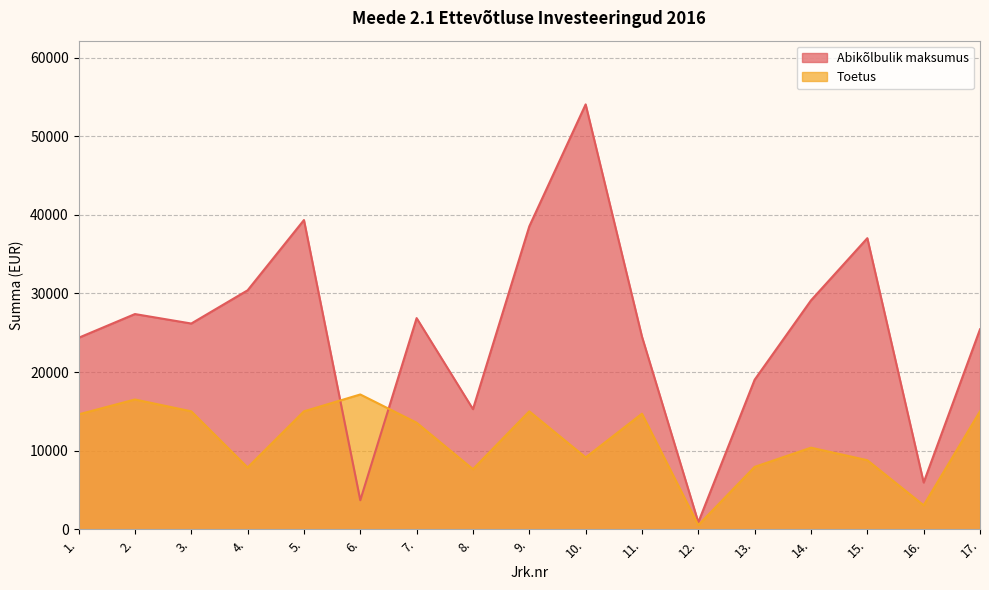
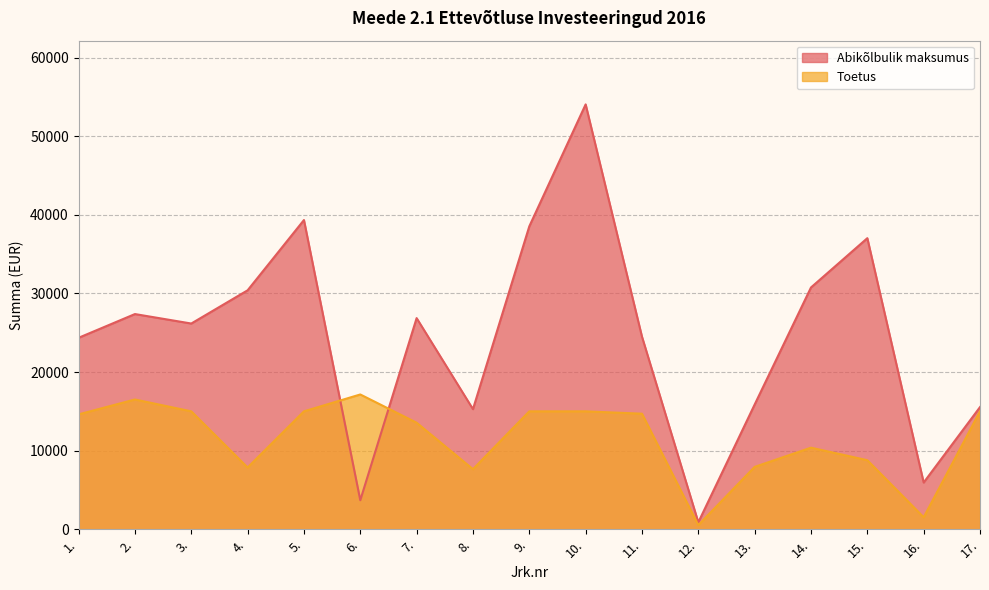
Toetus, 10.: 9000 -> 15000
Abikõlbulik maksumus, 13.: 19000 -> 16000
Abikõlbulik maksumus, 14.: 29000 -> 31000
Toetus, 16.: 3000 -> 2000
Abikõlbulik maksumus, 17.: 25000 -> 16000
